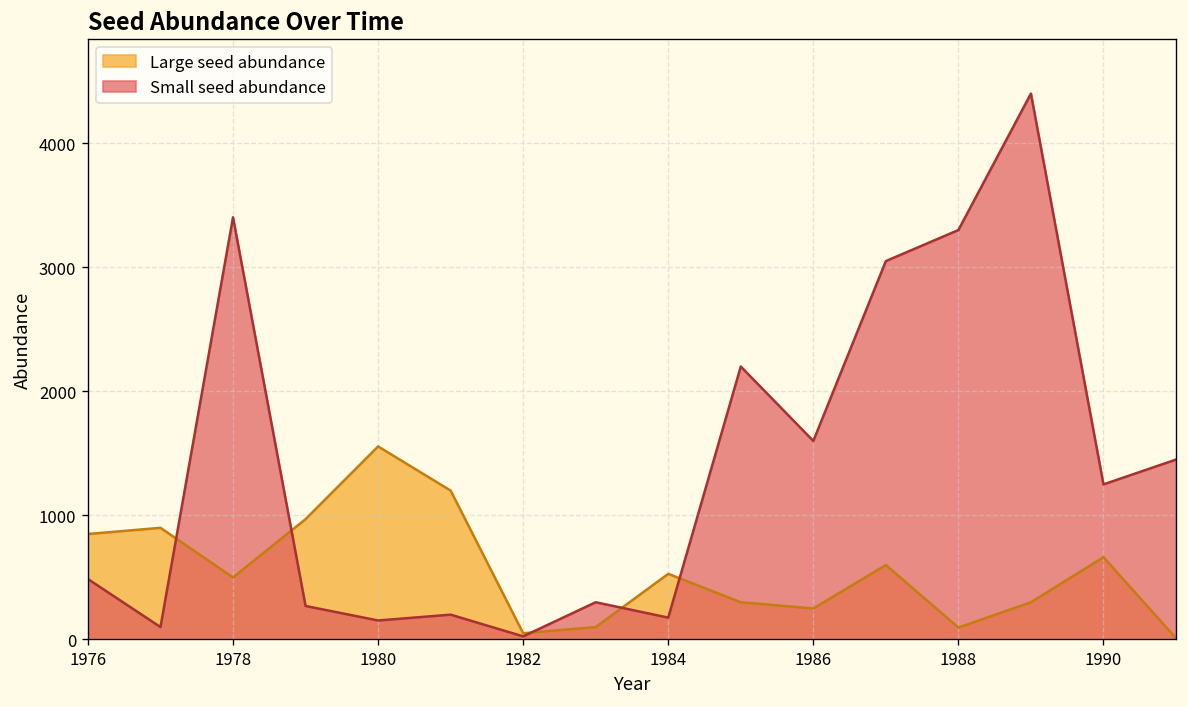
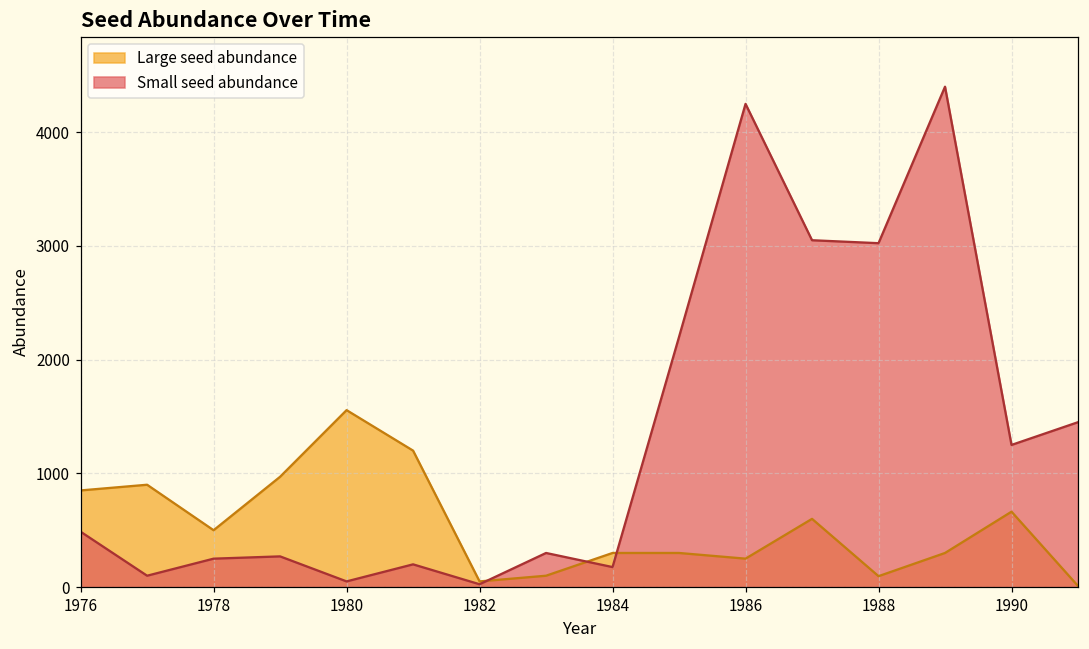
Small seed abundance, 1978: 3400 -> 250
Small seed abundance, 1980: 150 -> 50
Large seed abundance, 1984: 530 -> 300
Small seed abundance, 1986: 1600 -> 4250
Small seed abundance, 1988: 3300 -> 3020
